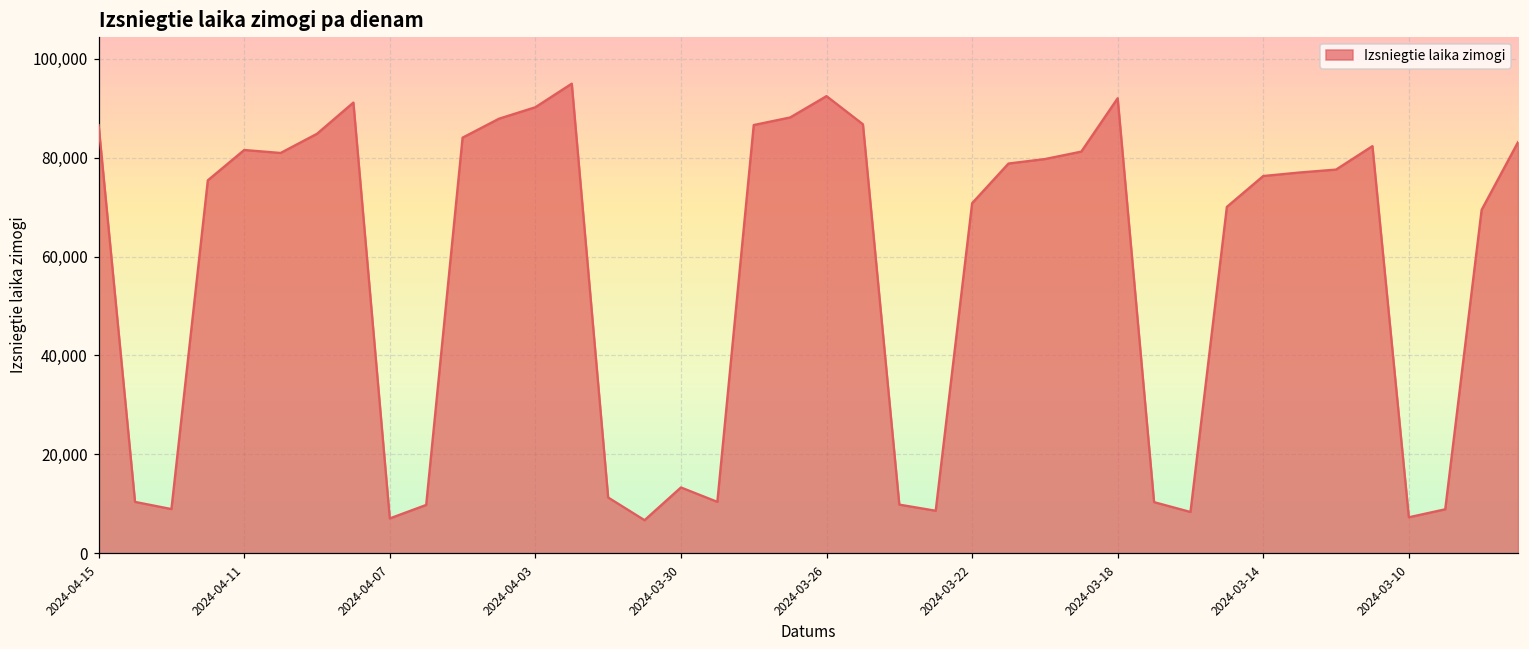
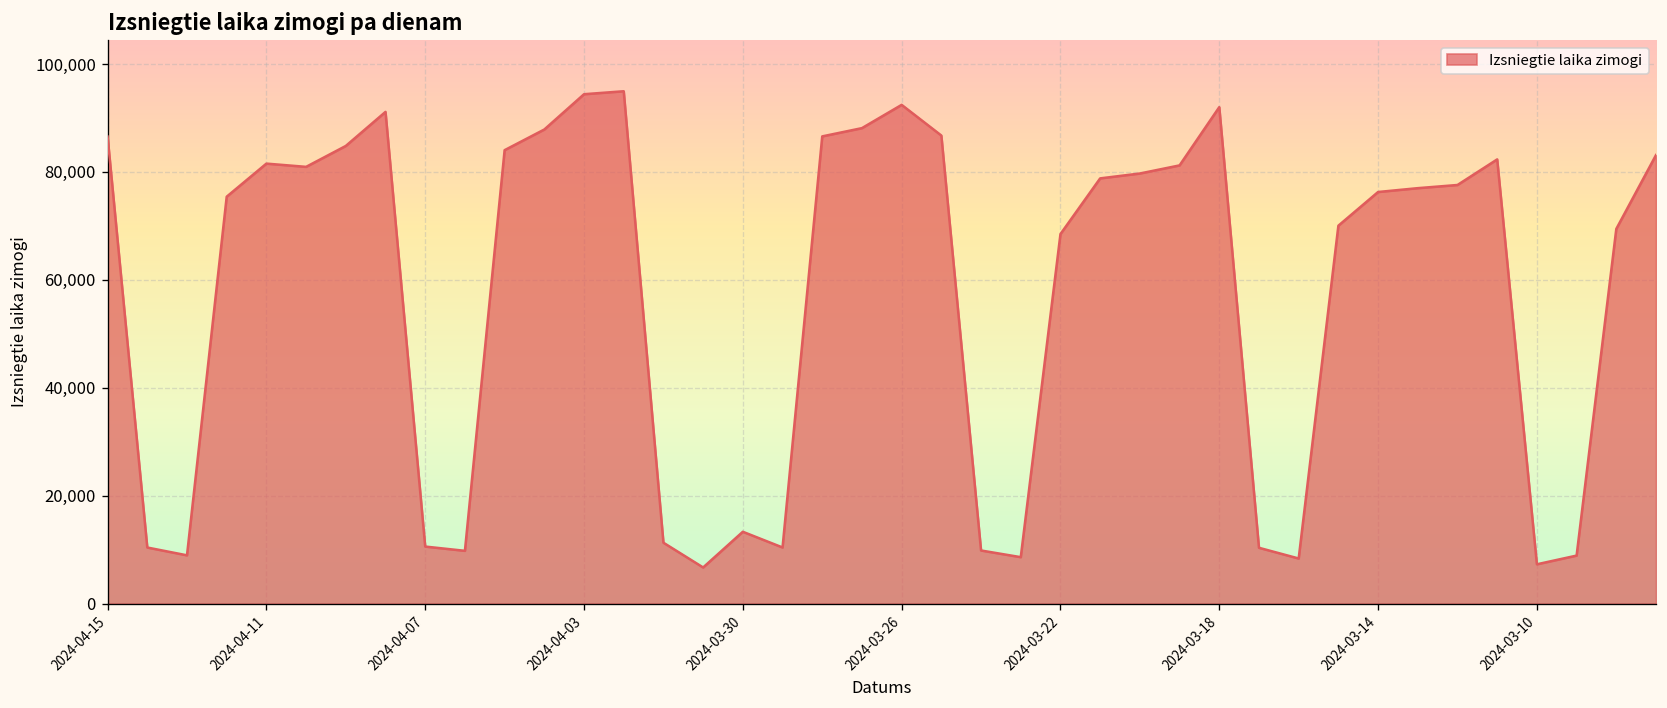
2024-04-07: 7,000 -> 11,000
2024-04-03: 90,000 -> 94,000
2024-03-22: 71,000 -> 68,000
